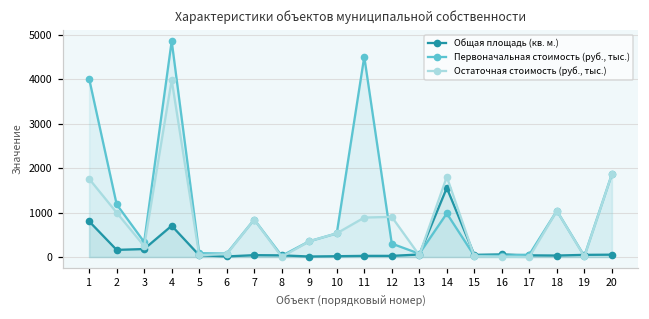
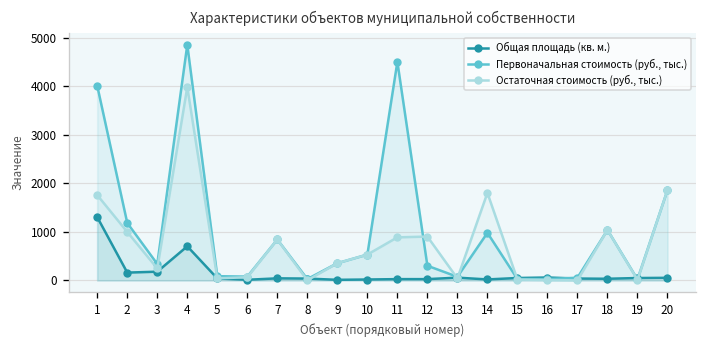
Общая площадь (кв. м.), 1: 800 -> 1300
Общая площадь (кв. м.), 14: 1600 -> 0
